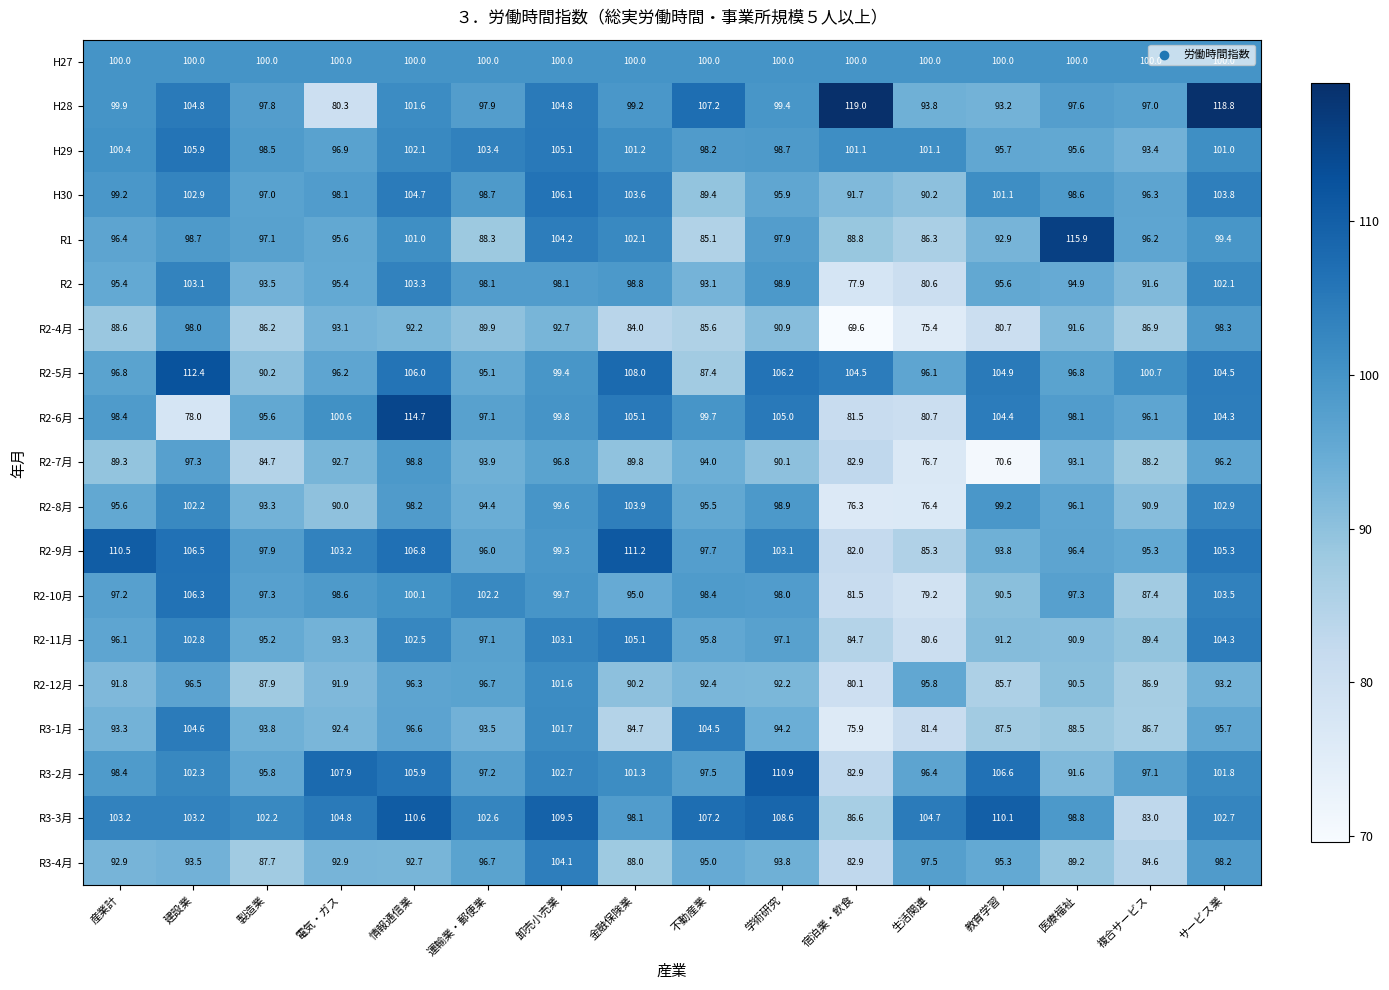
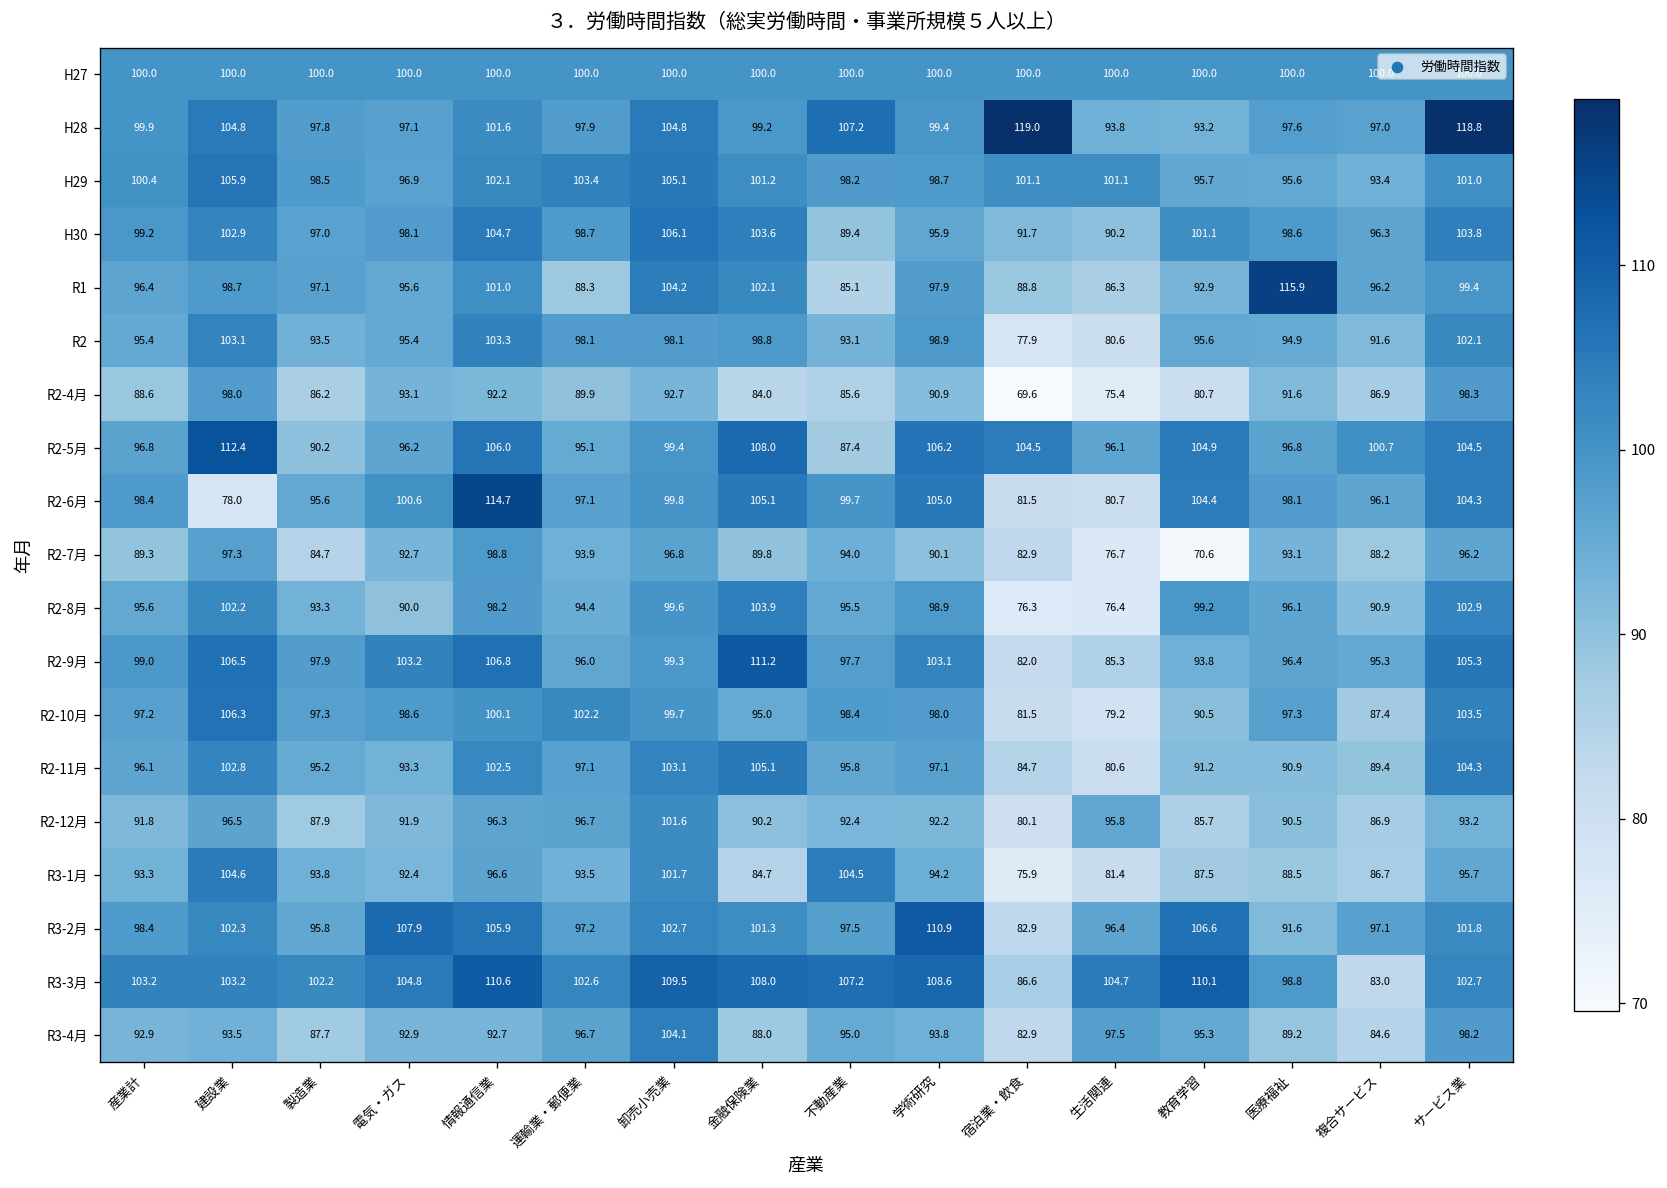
H28, 電気・ガス: 80.3 -> 97.1
R2-9月, 産業計: 110.5 -> 99.0
R3-3月, 金融保険業: 98.1 -> 108.0
